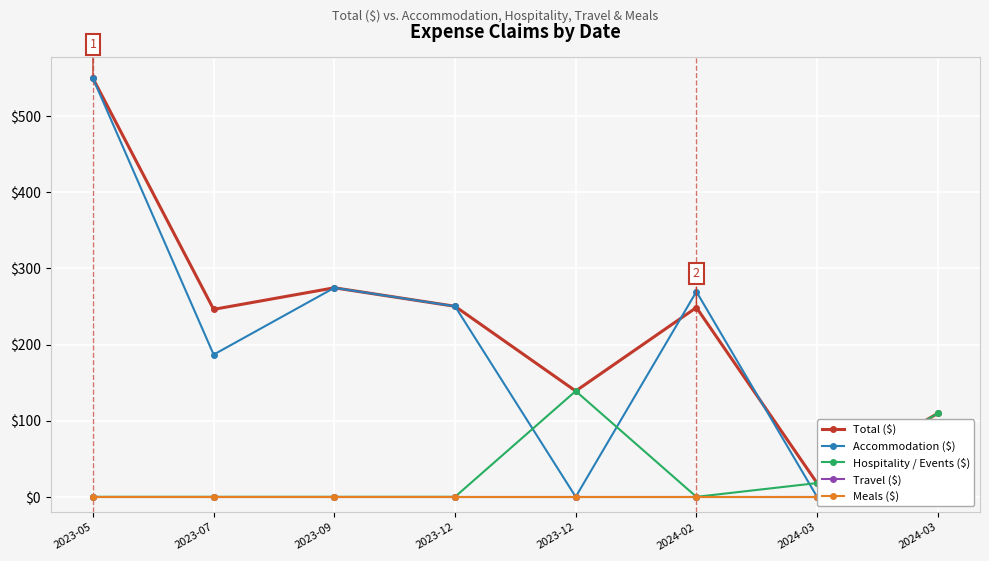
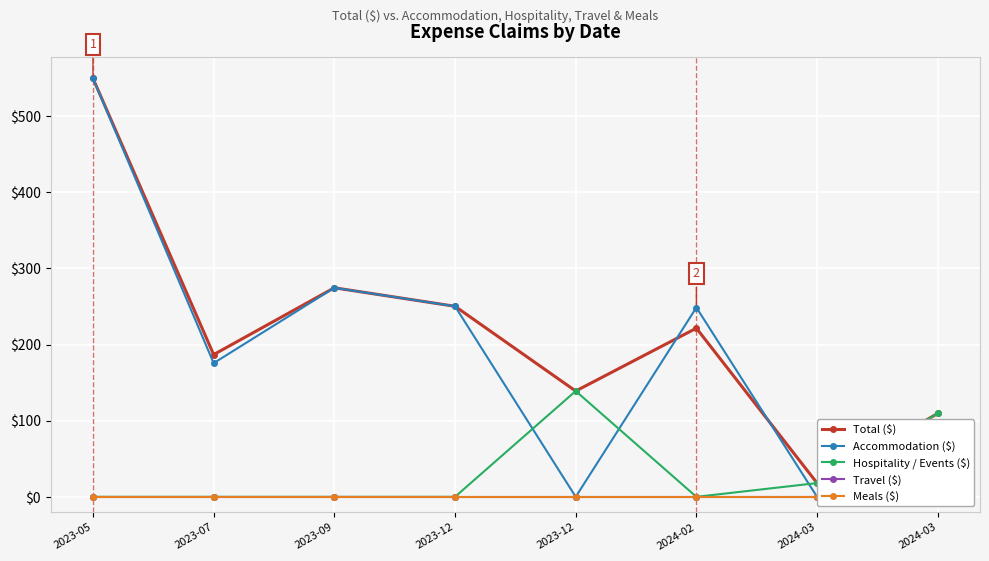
Total ($), 2023-07: $250 -> $190
Accommodation ($), 2023-07: $190 -> $180
Total ($), 2024-02: $250 -> $220
Accommodation ($), 2024-02: $270 -> $250
